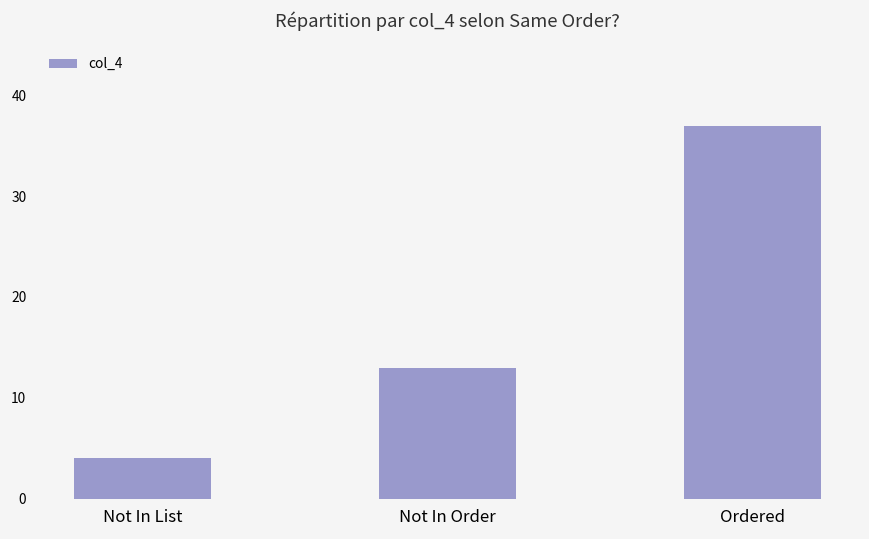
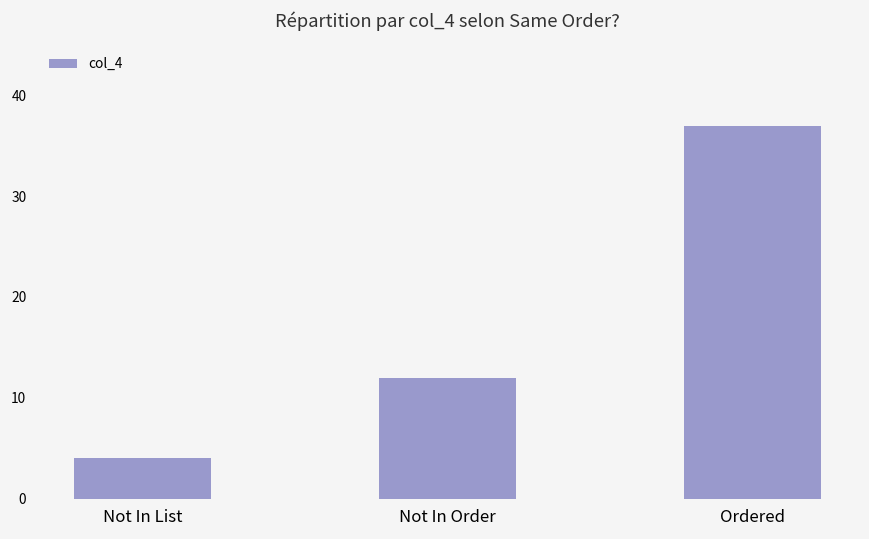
Not In Order: 13 -> 12
